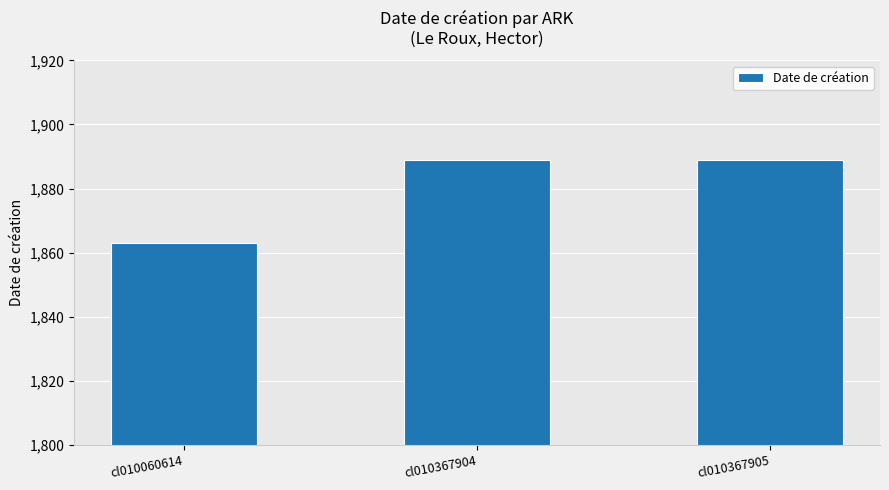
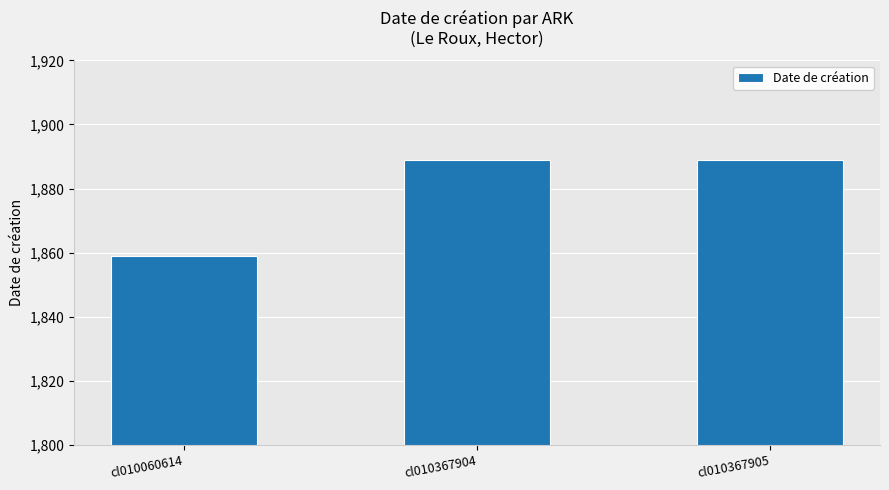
cl010060614: 1,863 -> 1,859
